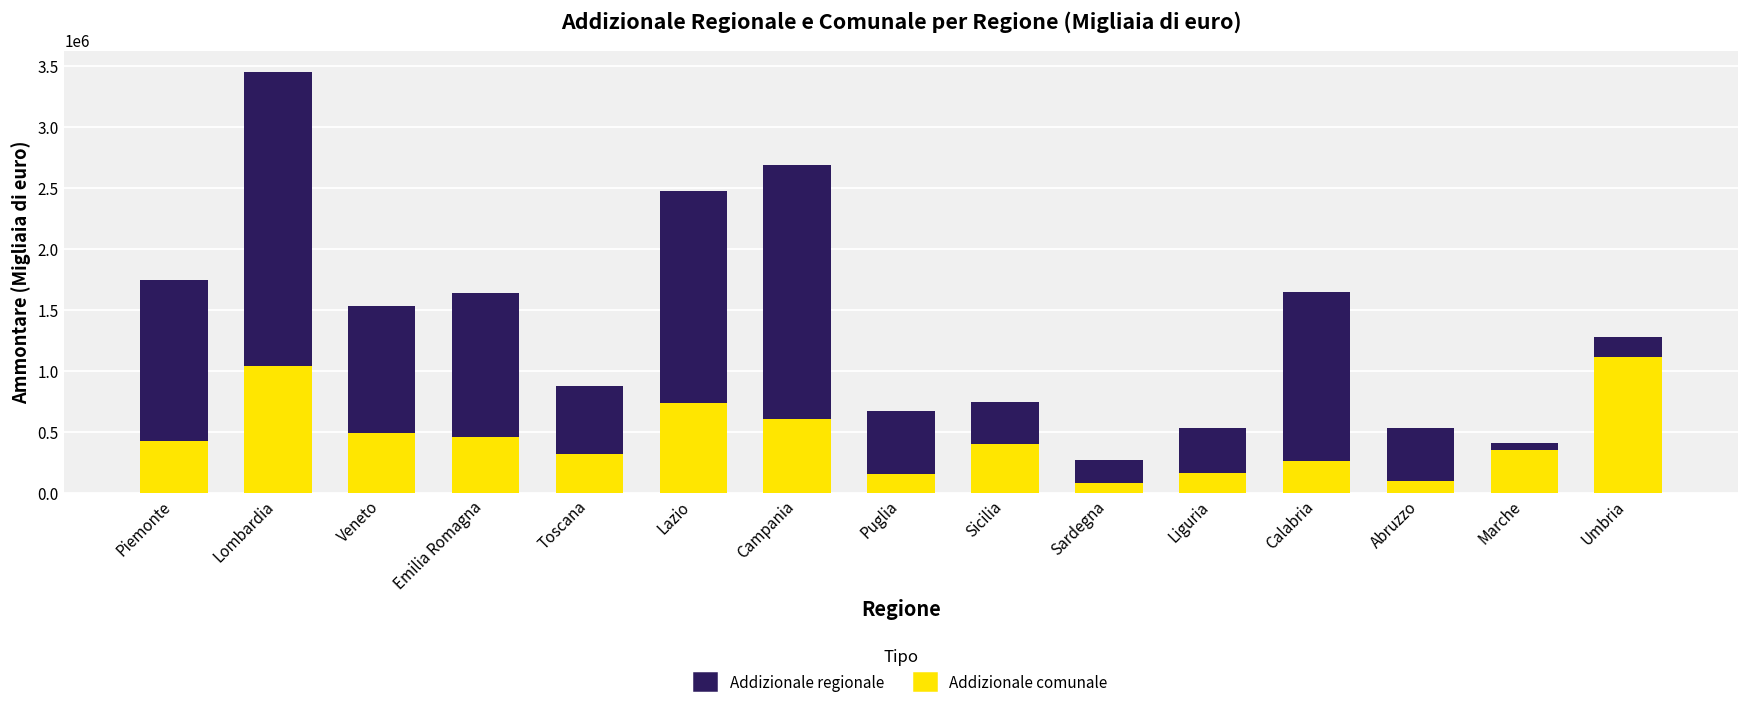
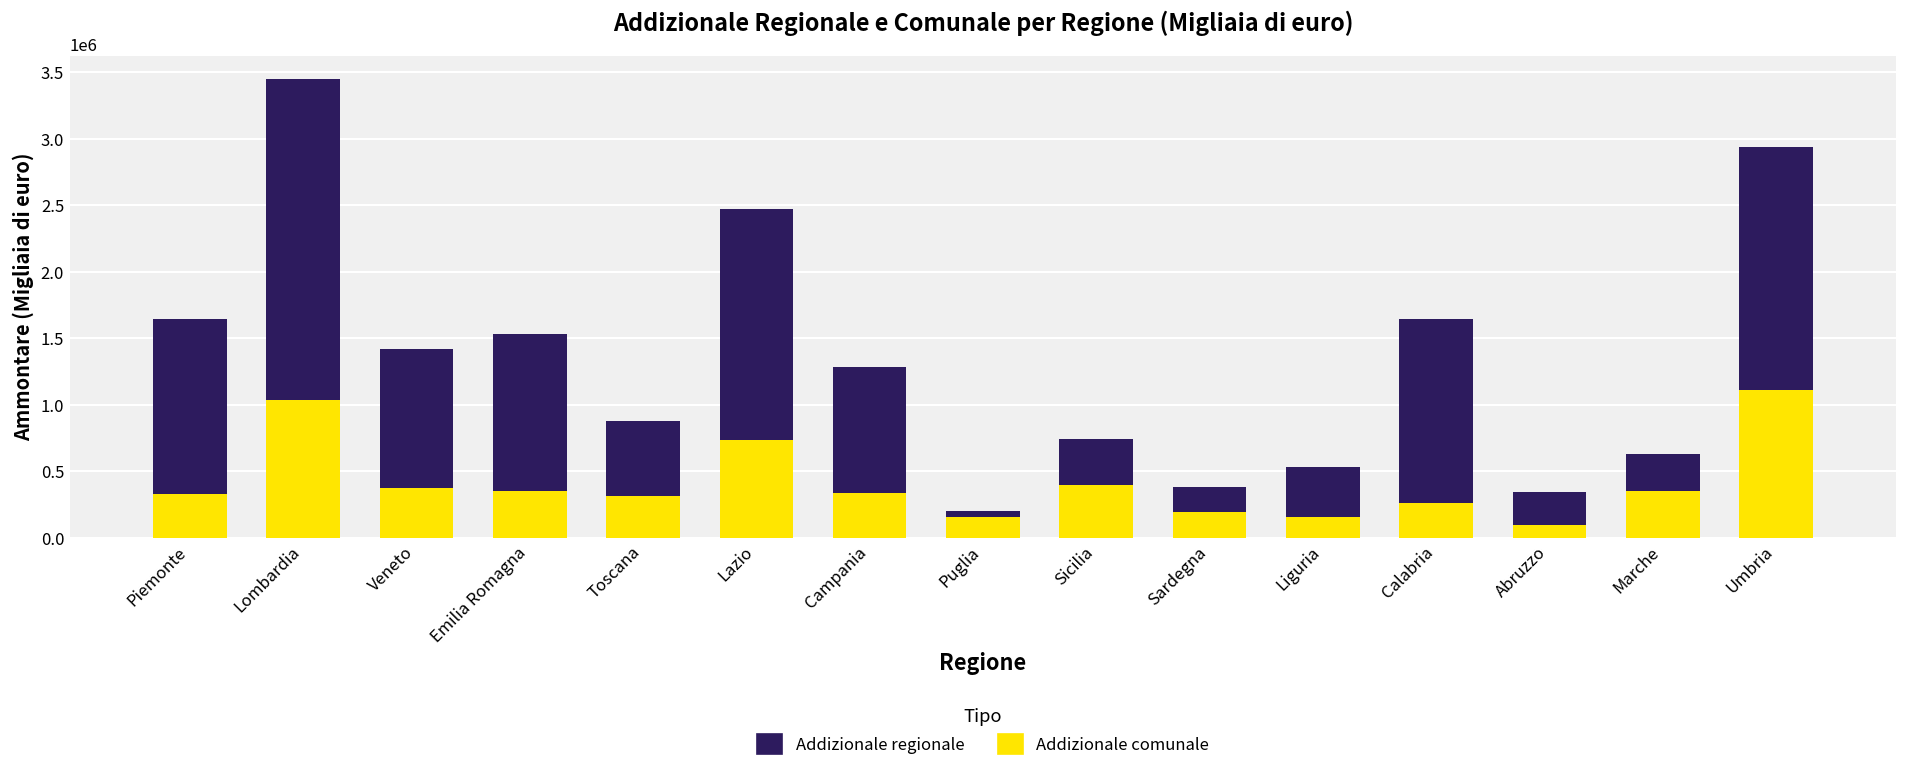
Addizionale comunale, Piemonte: 430000 -> 330000
Addizionale comunale, Veneto: 490000 -> 380000
Addizionale comunale, Emilia Romagna: 450000 -> 350000
Addizionale comunale, Campania: 600000 -> 340000
Addizionale regionale, Campania: 2080000 -> 950000
Addizionale regionale, Puglia: 510000 -> 50000
Addizionale comunale, Sardegna: 80000 -> 190000
Addizionale regionale, Abruzzo: 430000 -> 250000
Addizionale regionale, Marche: 60000 -> 280000
Addizionale regionale, Umbria: 160000 -> 1830000
